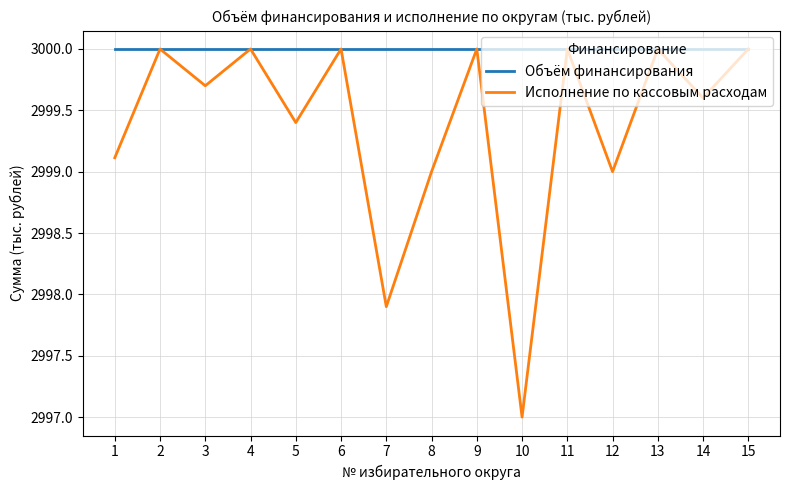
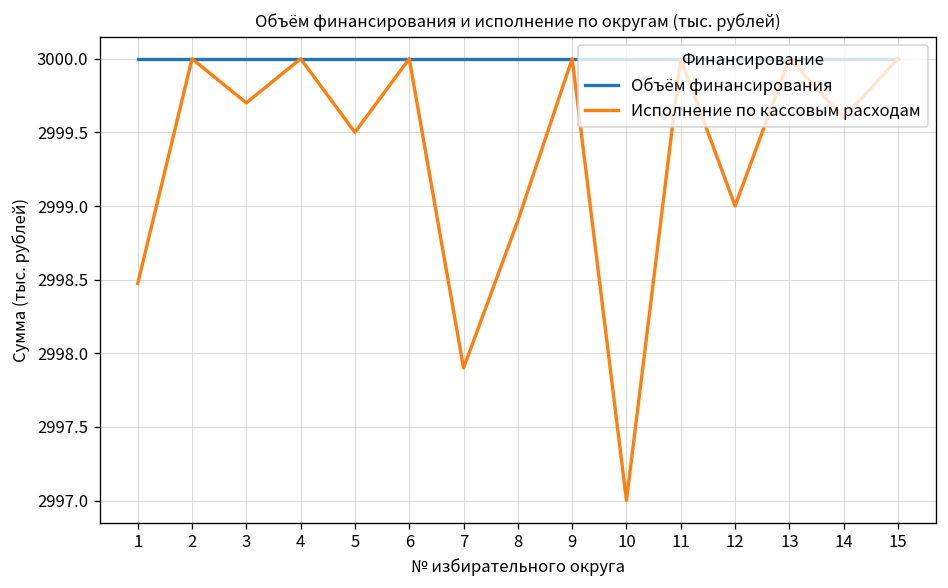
Исполнение по кассовым расходам, 1: 2999.11 -> 2998.47
Исполнение по кассовым расходам, 5: 2999.4 -> 2999.5
Исполнение по кассовым расходам, 8: 2999.0 -> 2998.9
